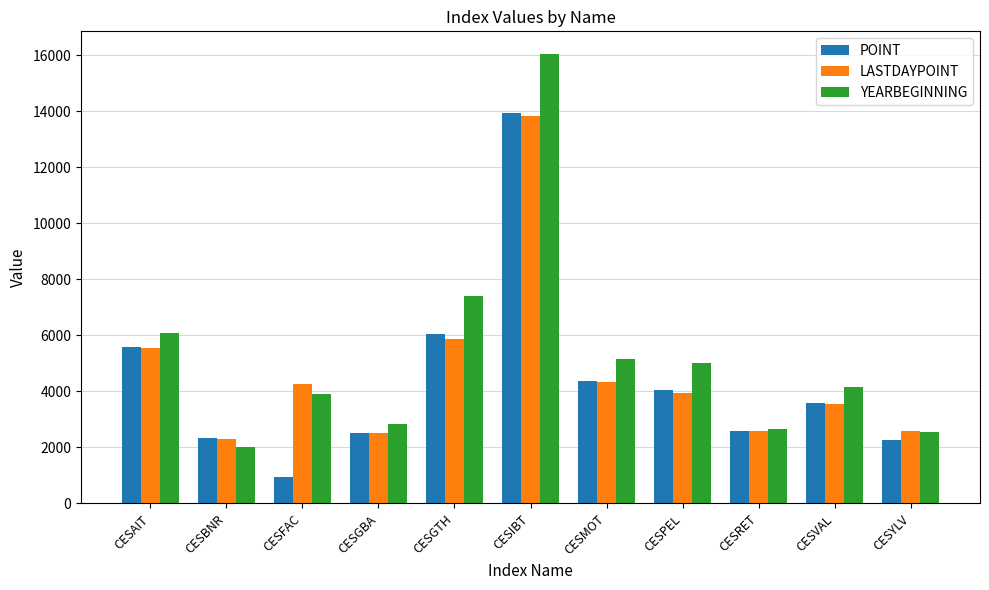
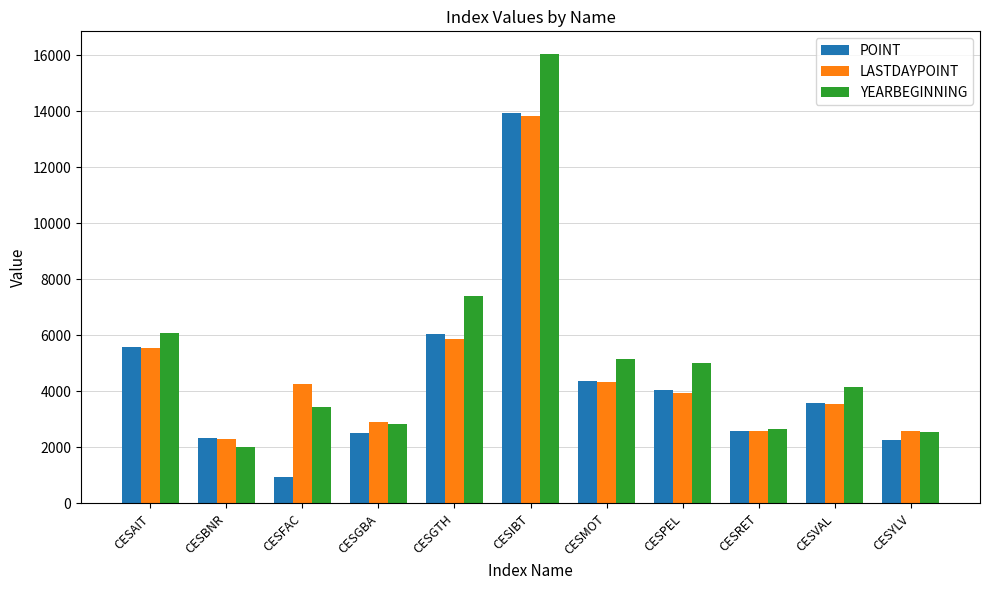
YEARBEGINNING, CESFAC: 3900 -> 3400
LASTDAYPOINT, CESGBA: 2500 -> 2900
